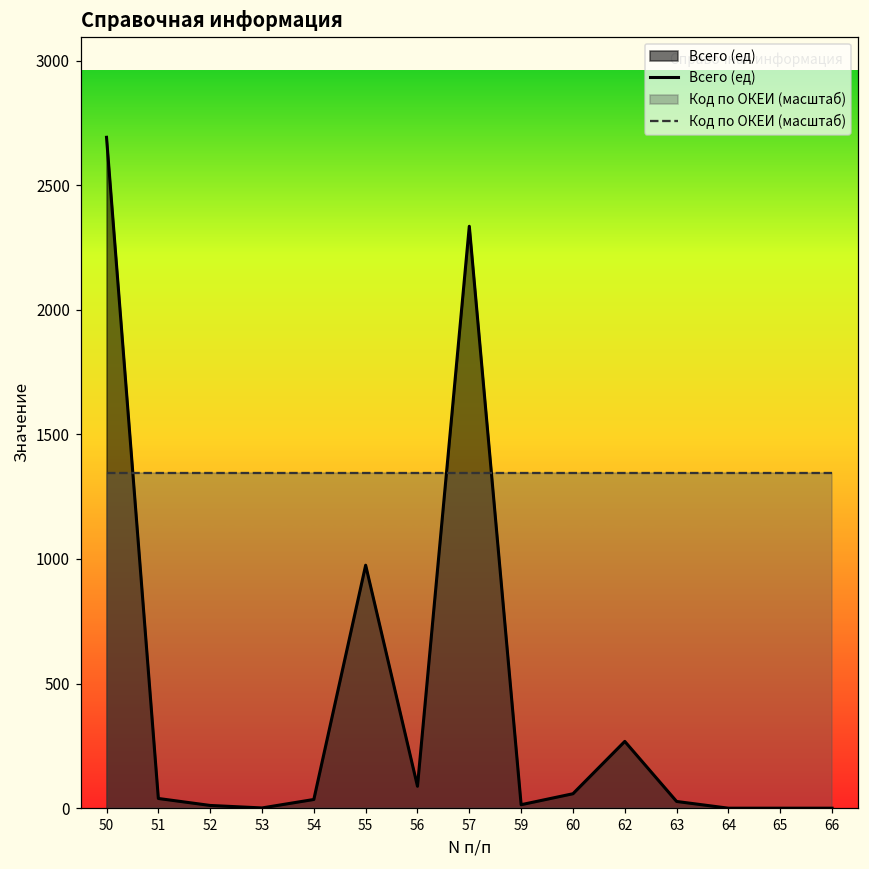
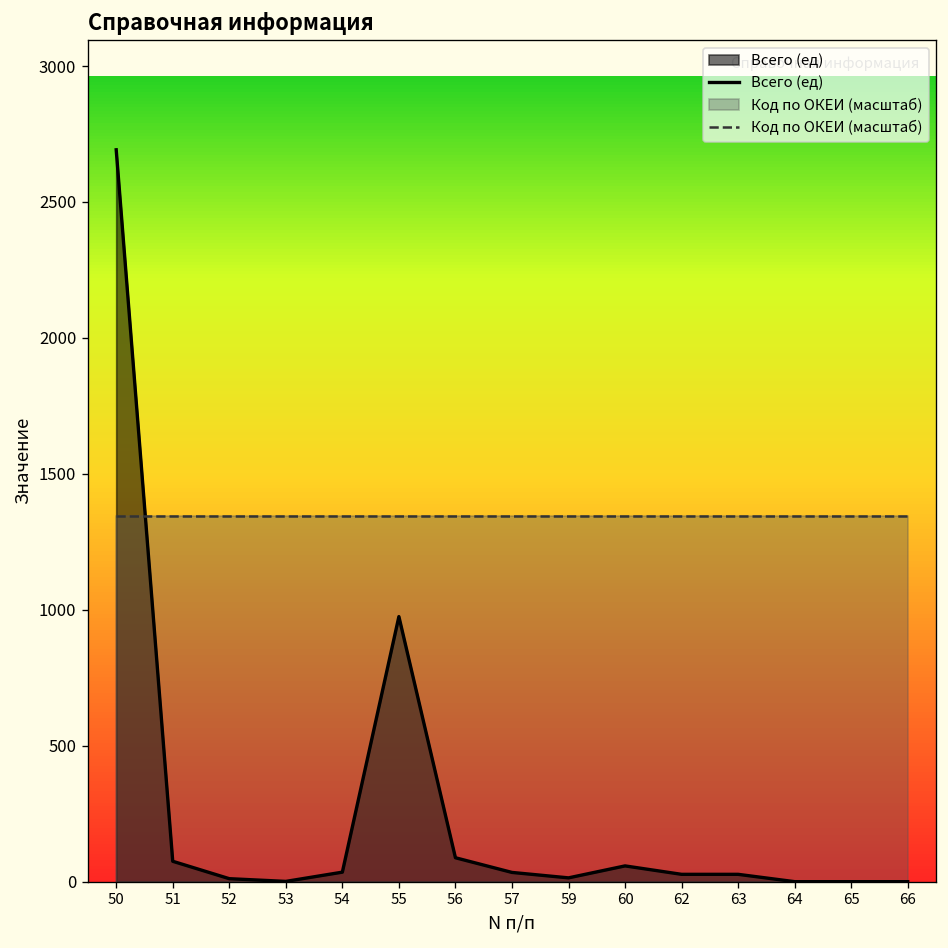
Всего (ед), 51: 40 -> 80
Всего (ед), 57: 2340 -> 30
Всего (ед), 62: 270 -> 30
